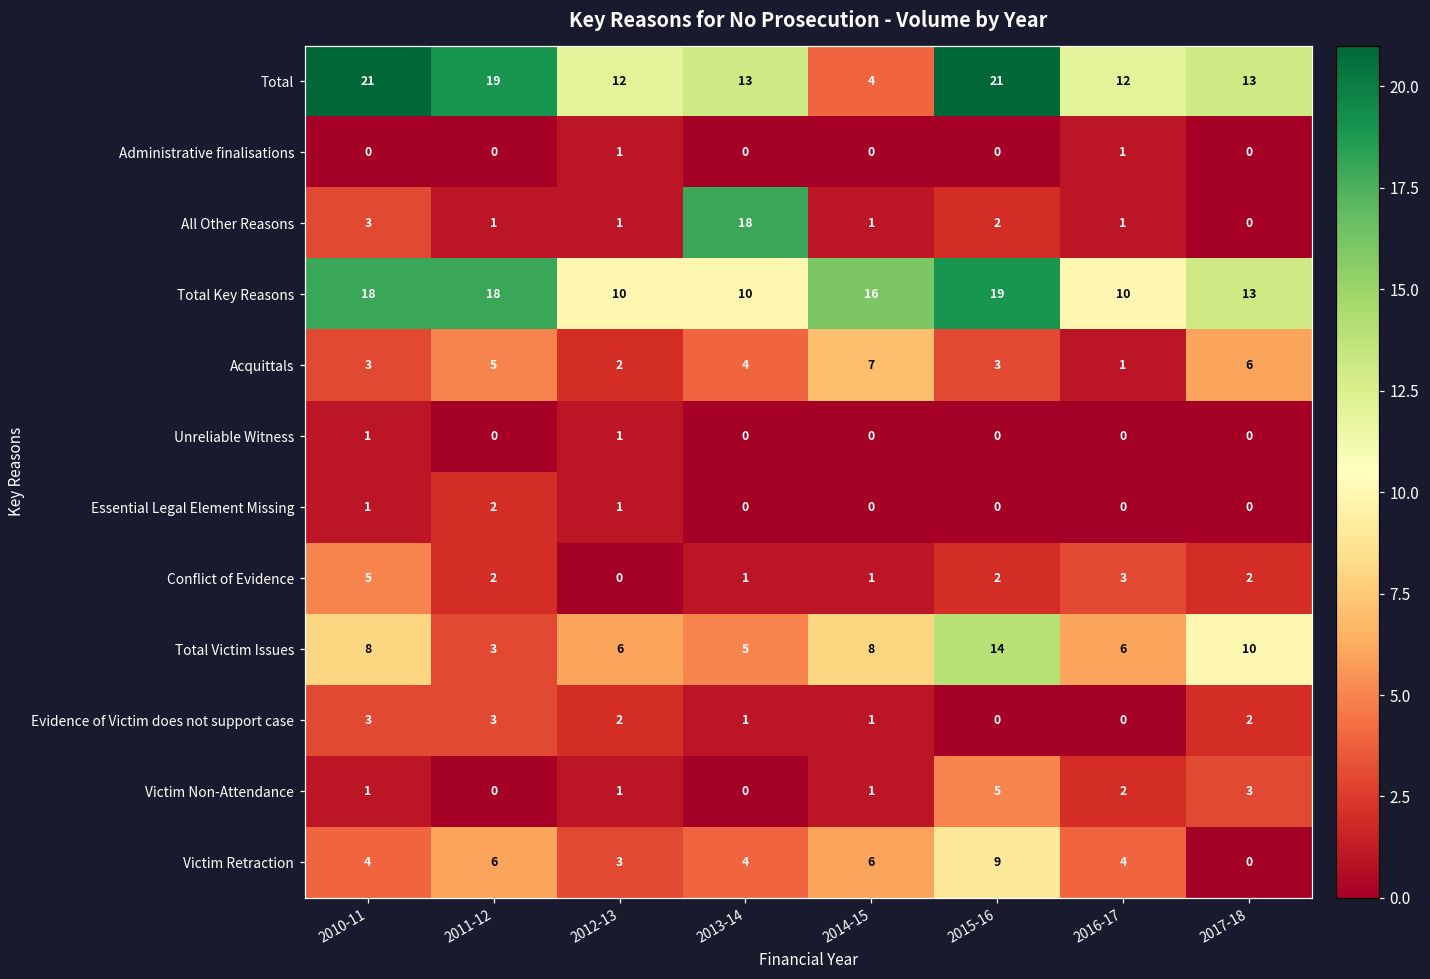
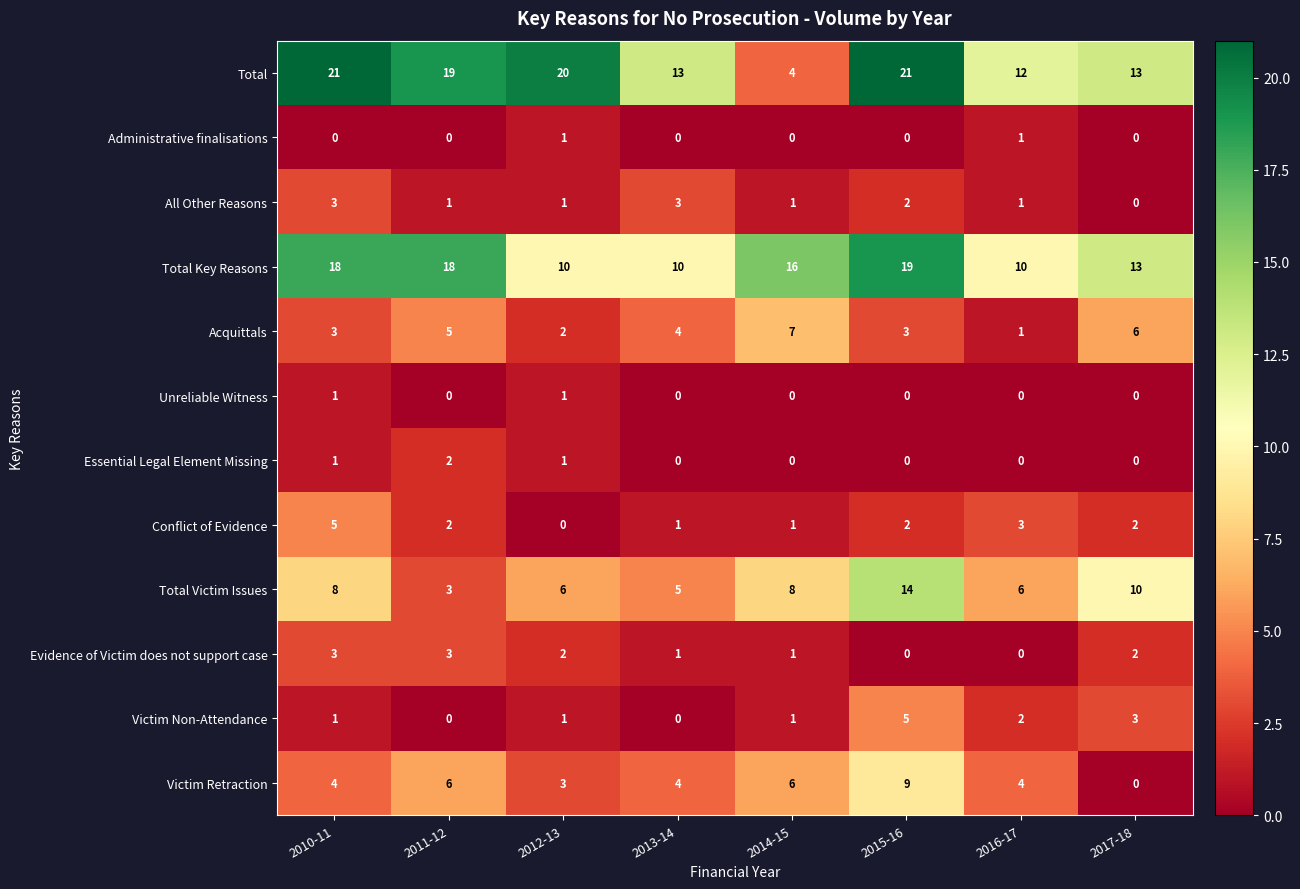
Total, 2012-13: 12 -> 20
All Other Reasons, 2013-14: 18 -> 3
